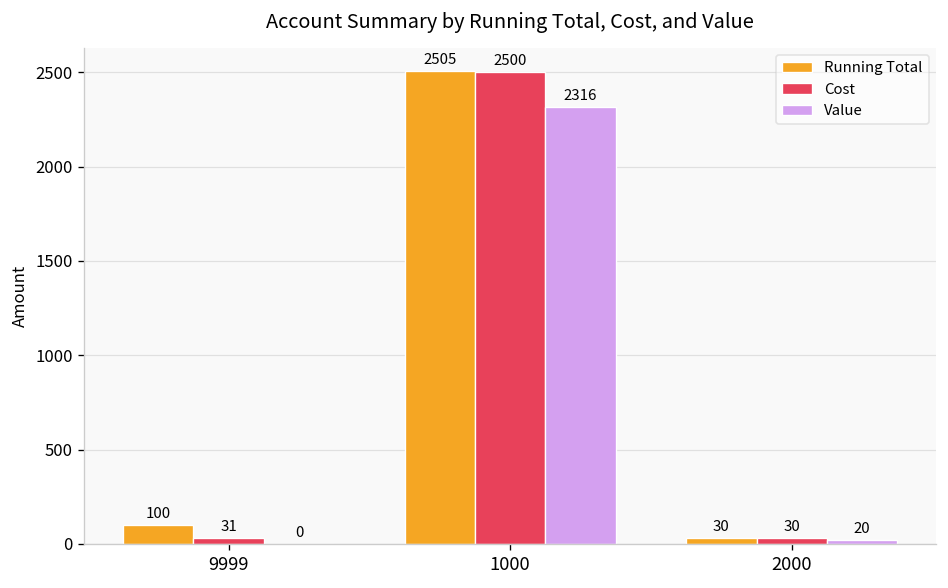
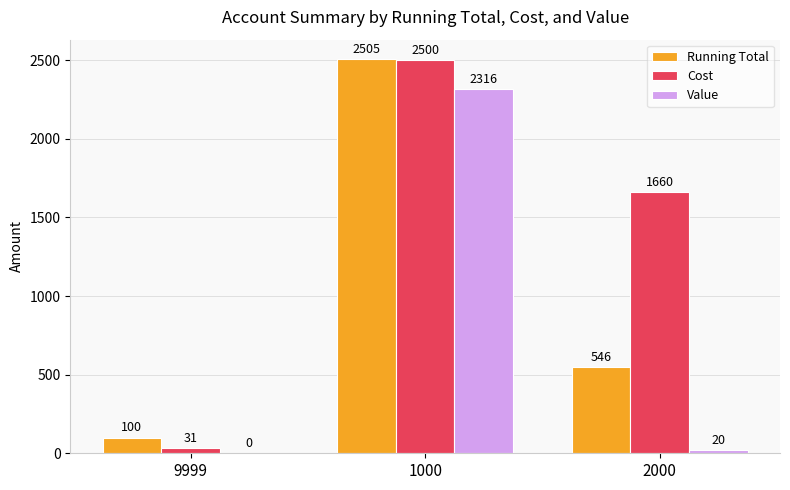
Running Total, 2000: 30 -> 546
Cost, 2000: 30 -> 1660
